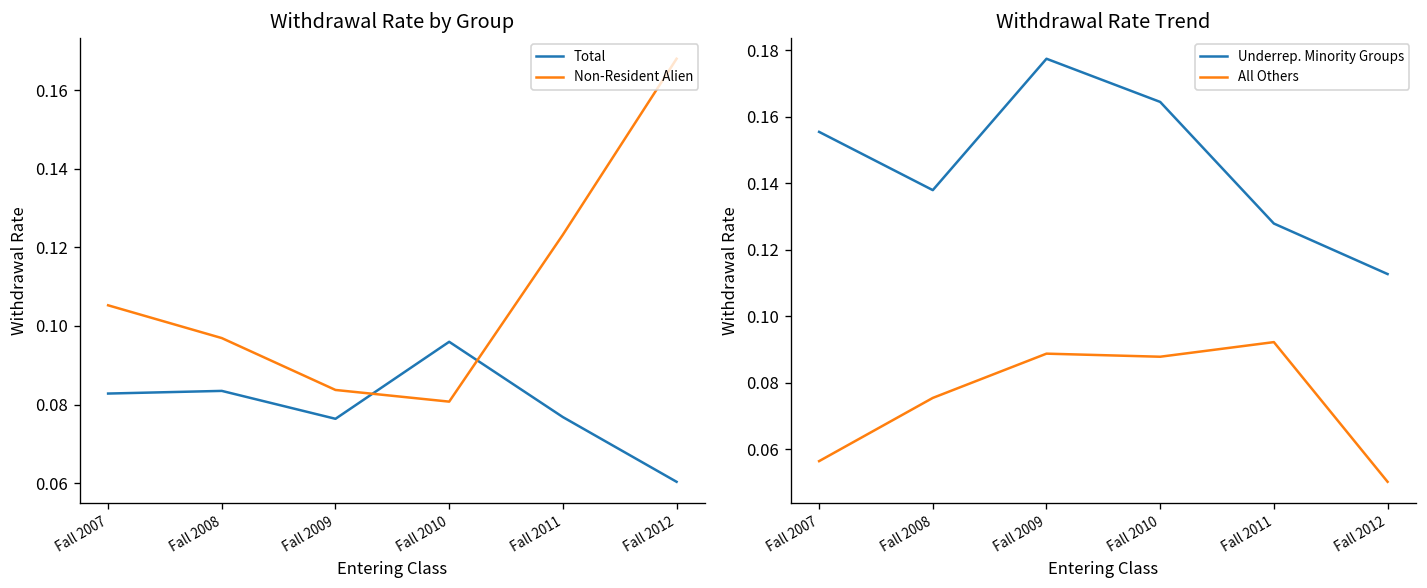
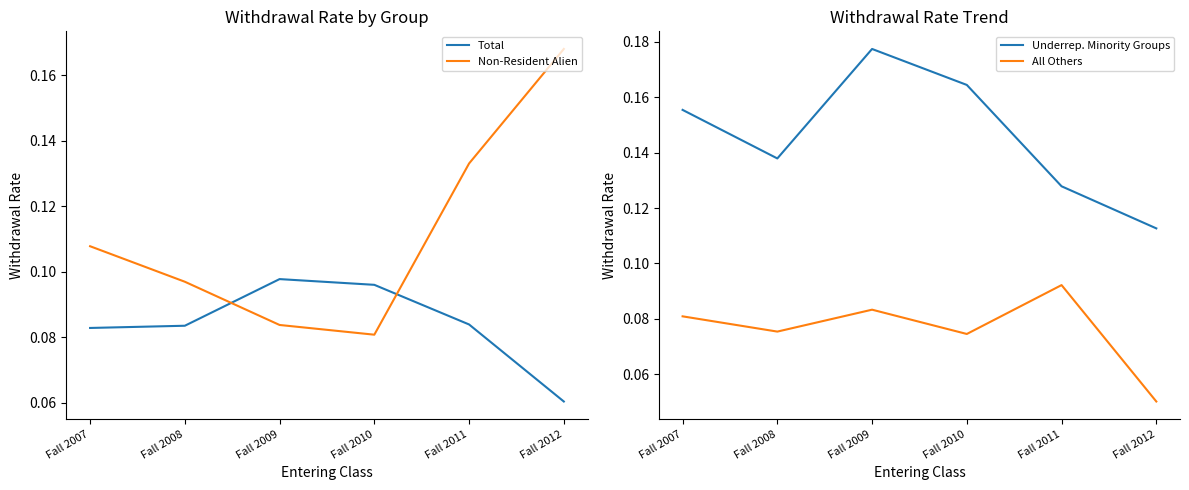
Withdrawal Rate by Group, Non-Resident Alien, Fall 2007: 0.105 -> 0.108
Withdrawal Rate by Group, Total, Fall 2009: 0.076 -> 0.098
Withdrawal Rate by Group, Total, Fall 2011: 0.077 -> 0.084
Withdrawal Rate by Group, Non-Resident Alien, Fall 2011: 0.123 -> 0.133
Withdrawal Rate Trend, All Others, Fall 2007: 0.056 -> 0.081
Withdrawal Rate Trend, All Others, Fall 2009: 0.089 -> 0.083
Withdrawal Rate Trend, All Others, Fall 2010: 0.088 -> 0.075
